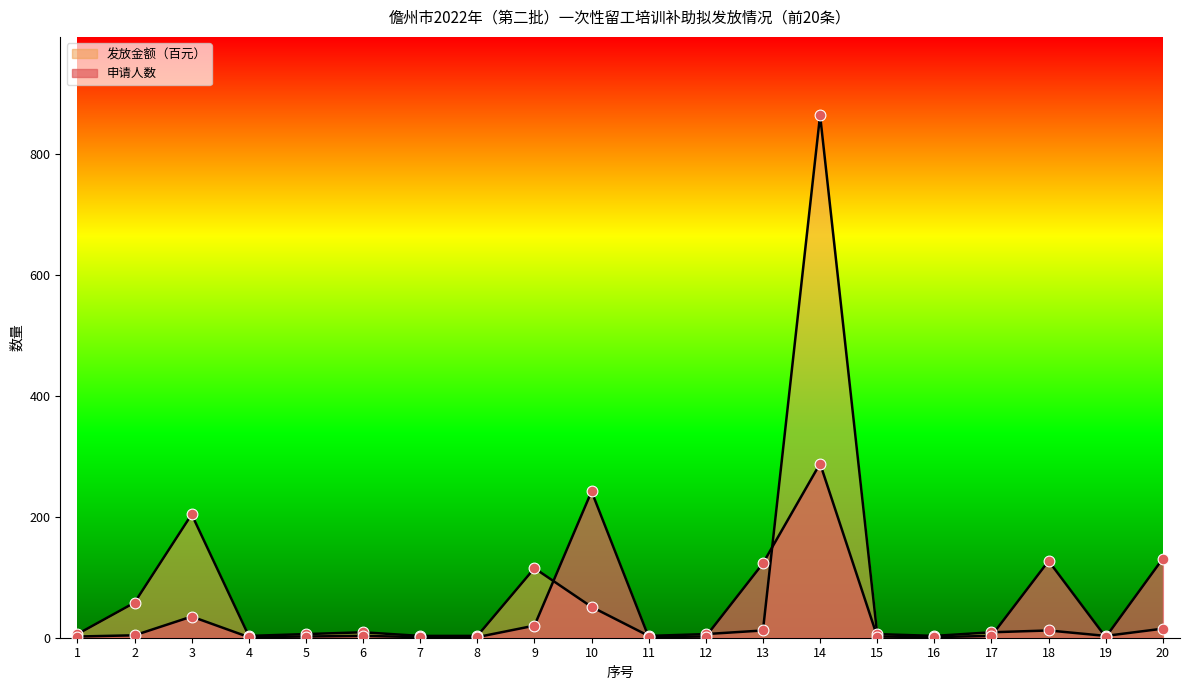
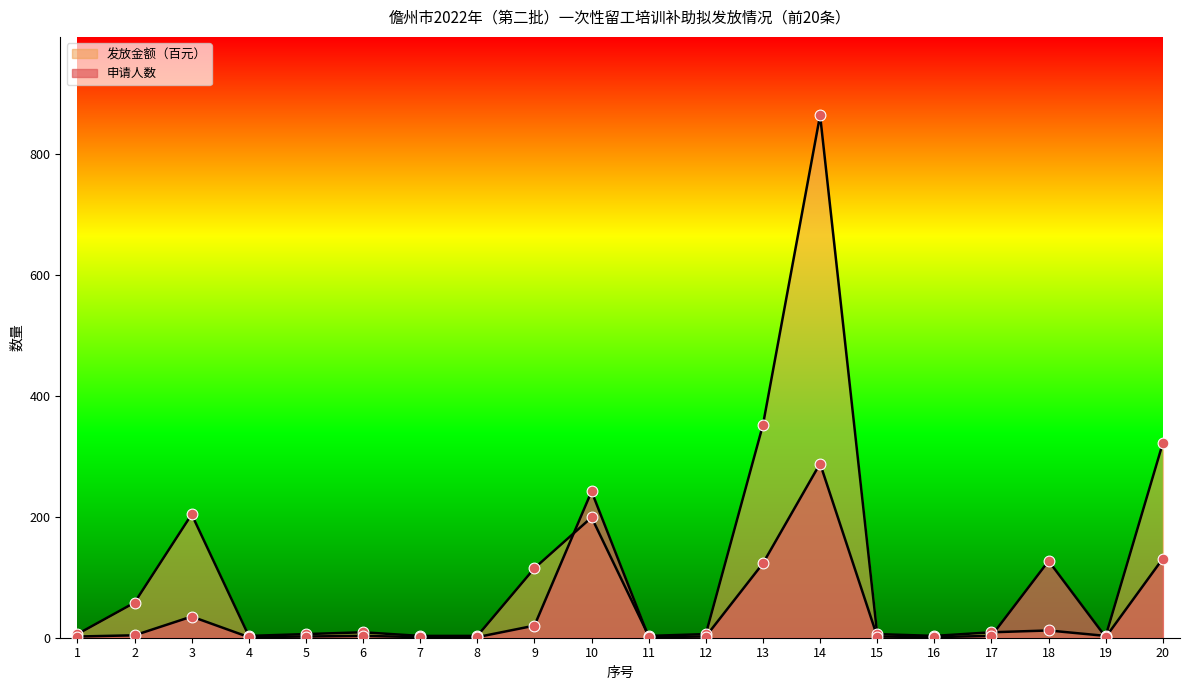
发放金额（百元）, 10: 50 -> 200
发放金额（百元）, 13: 10 -> 350
发放金额（百元）, 20: 20 -> 320
